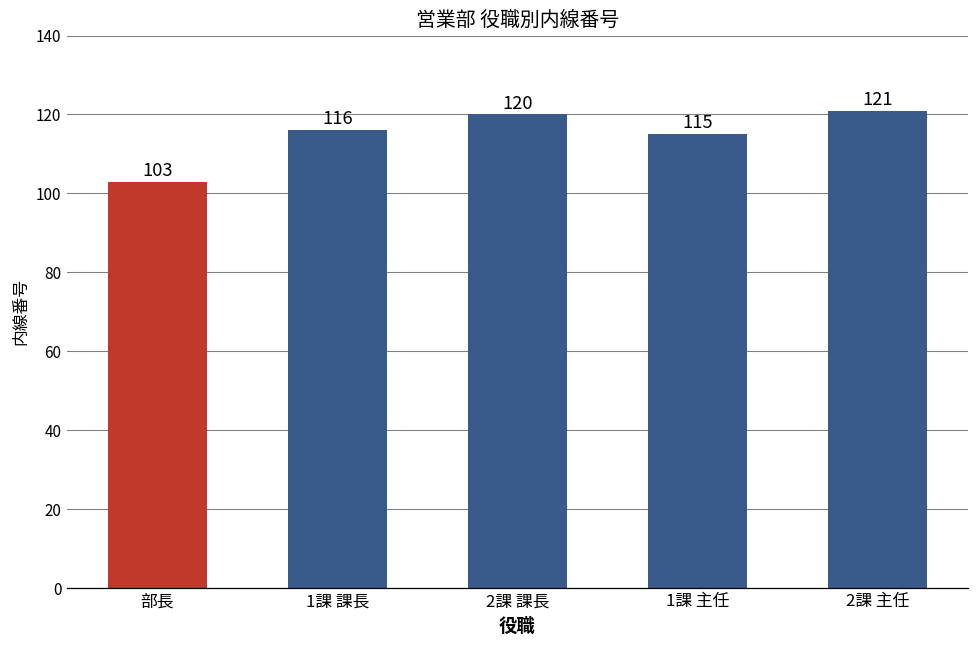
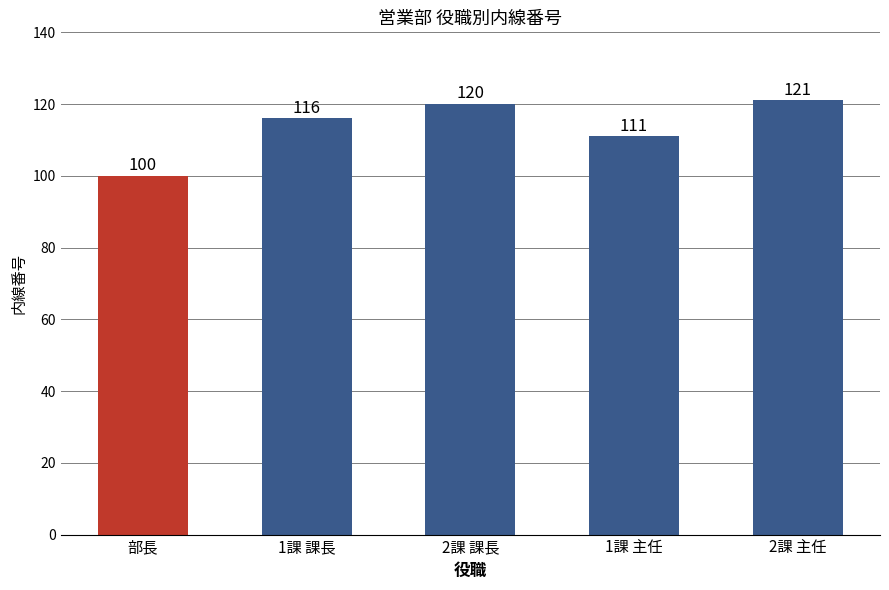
部長: 103 -> 100
1課 主任: 115 -> 111
